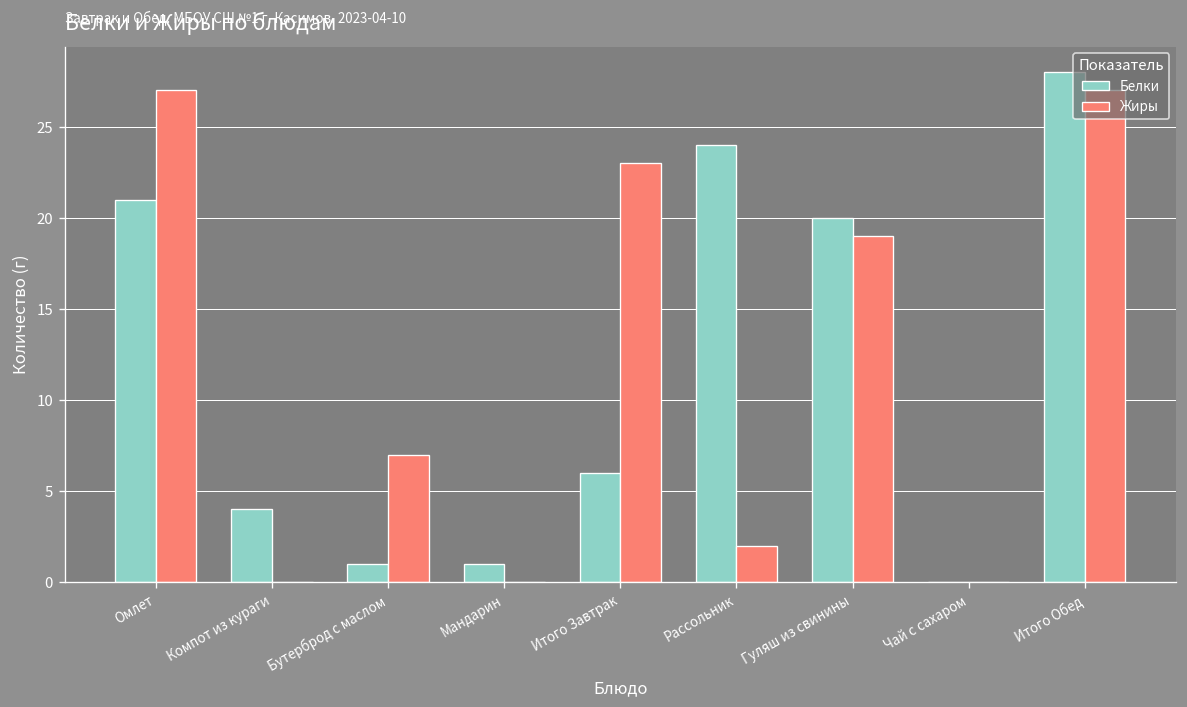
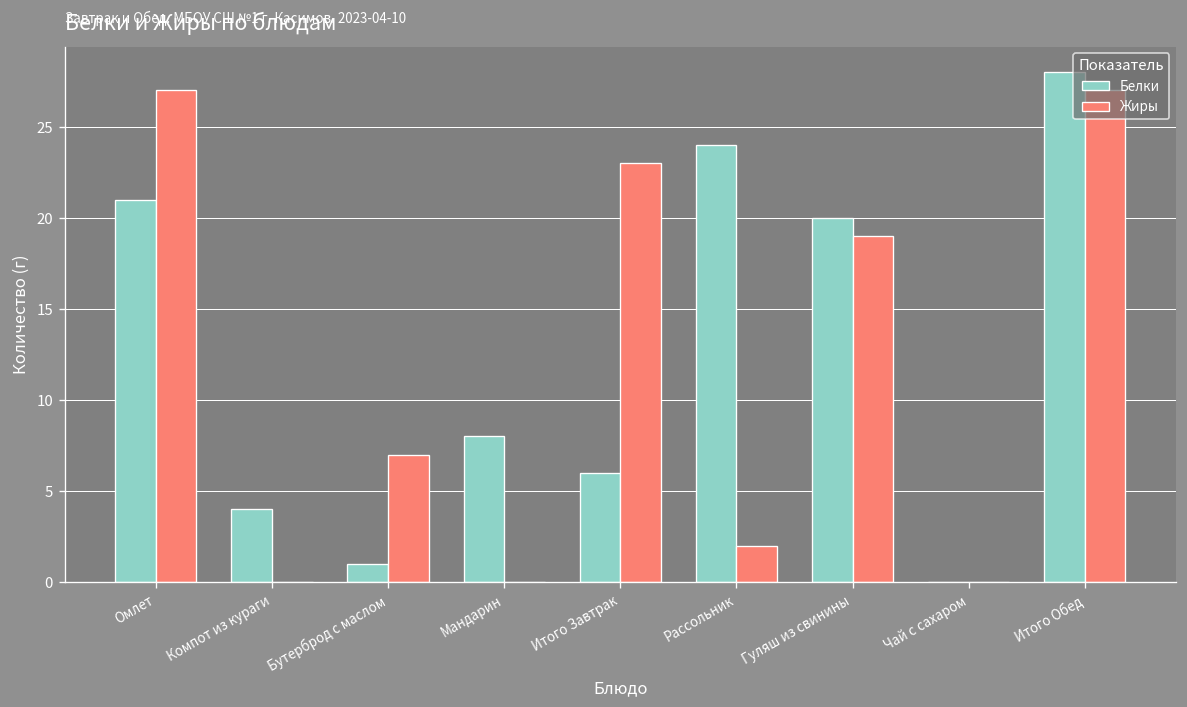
Белки, Мандарин: 1 -> 8
